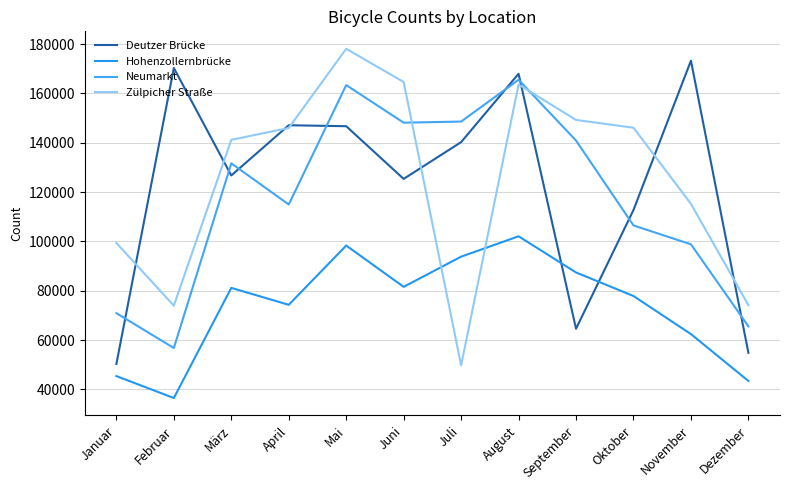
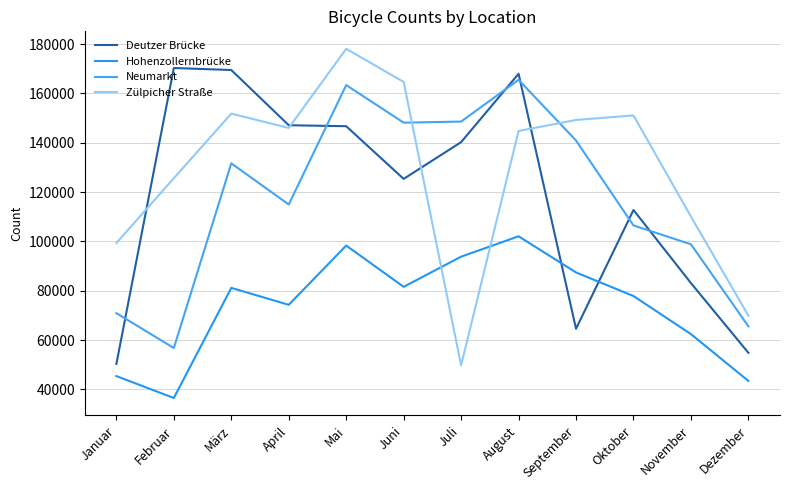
Zülpicher Straße, Februar: 74000 -> 126000
Deutzer Brücke, März: 127000 -> 169000
Zülpicher Straße, März: 141000 -> 152000
Zülpicher Straße, August: 164000 -> 145000
Zülpicher Straße, Oktober: 146000 -> 151000
Deutzer Brücke, November: 173000 -> 83000
Zülpicher Straße, November: 115000 -> 110000
Zülpicher Straße, Dezember: 74000 -> 70000
